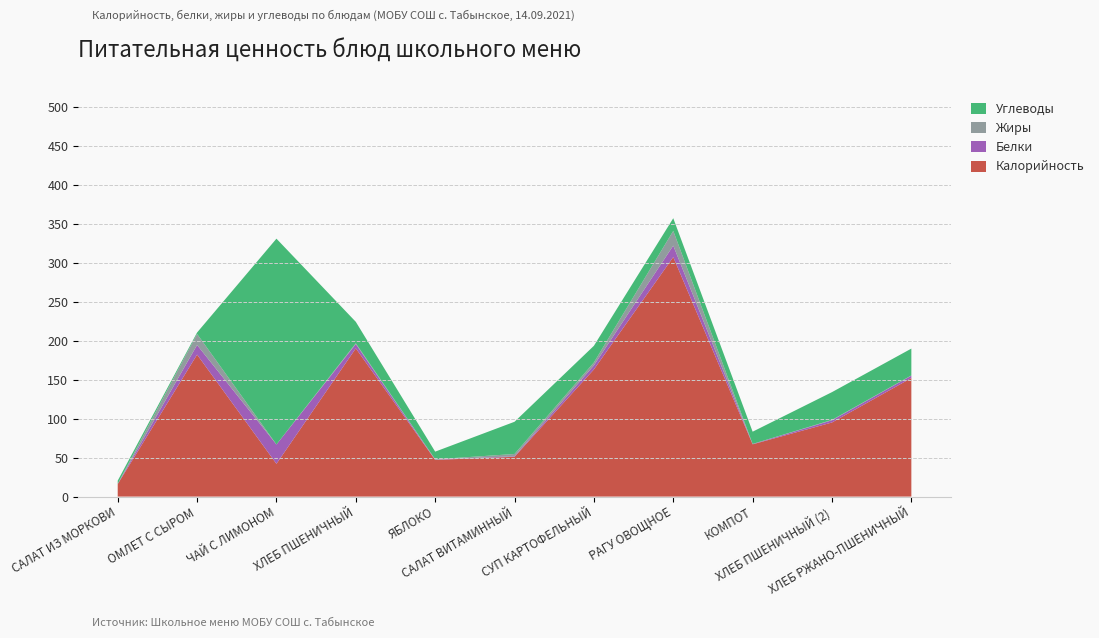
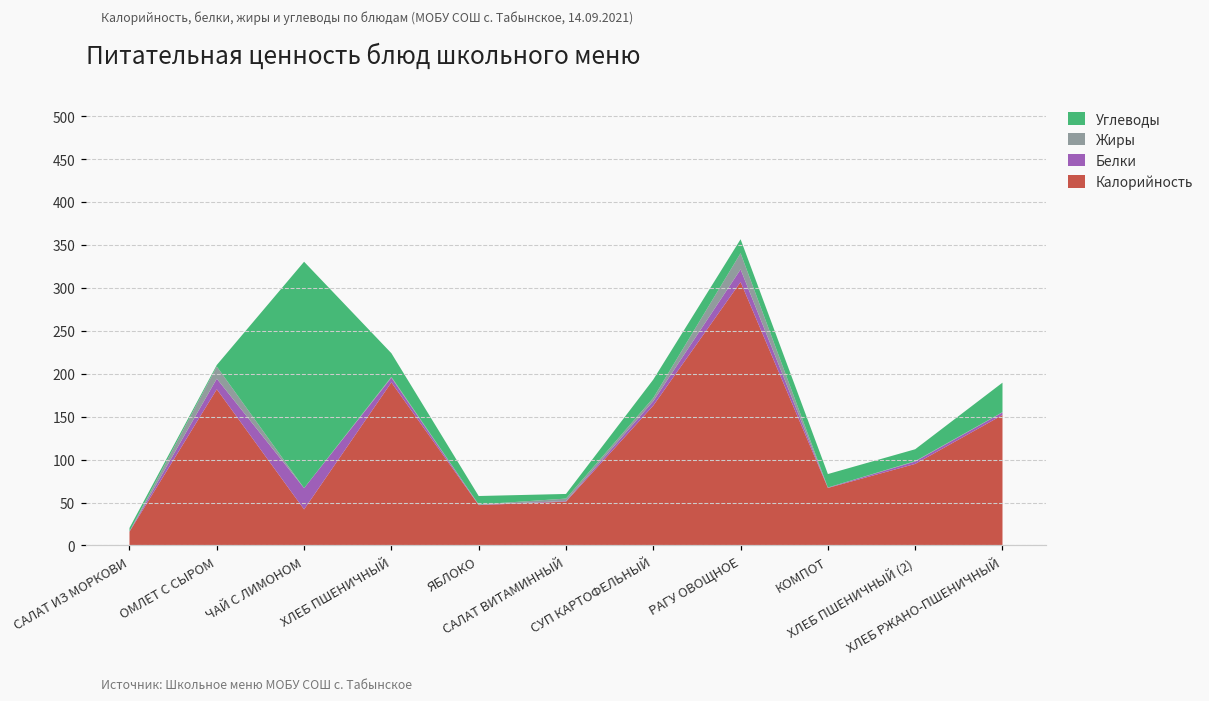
Углеводы, САЛАТ ВИТАМИННЫЙ: 40 -> 10
Углеводы, ХЛЕБ ПШЕНИЧНЫЙ (2): 40 -> 10
